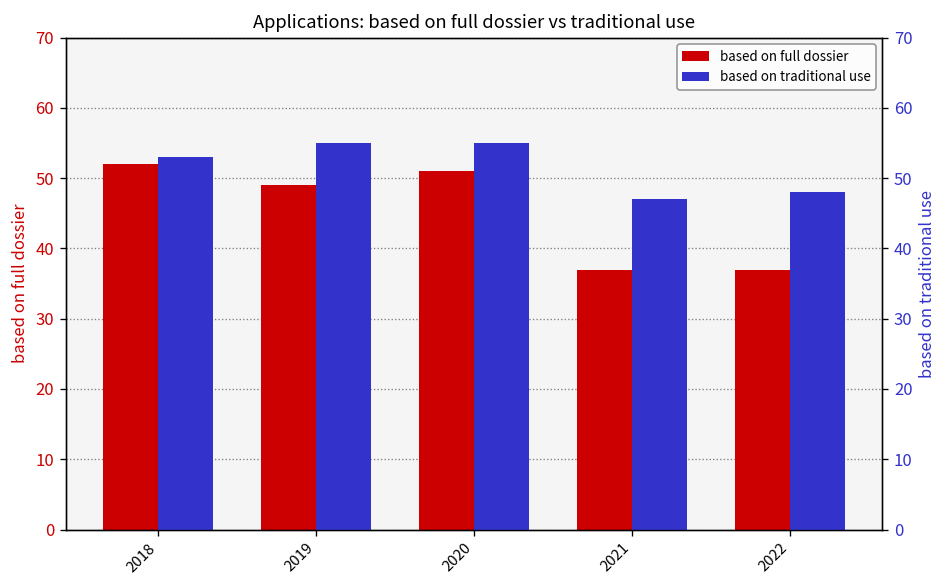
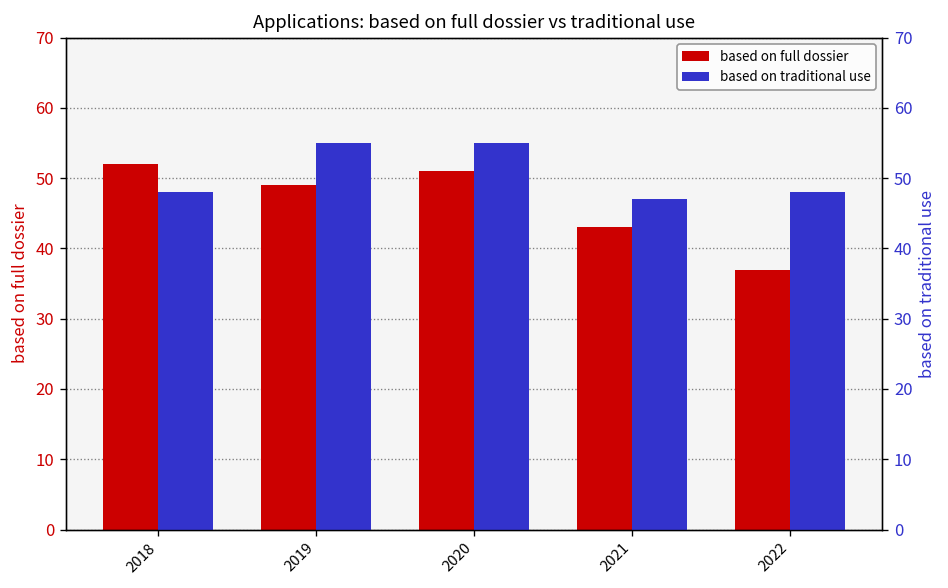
based on full dossier, 2021: 37 -> 43
based on traditional use, 2018: 53 -> 48
